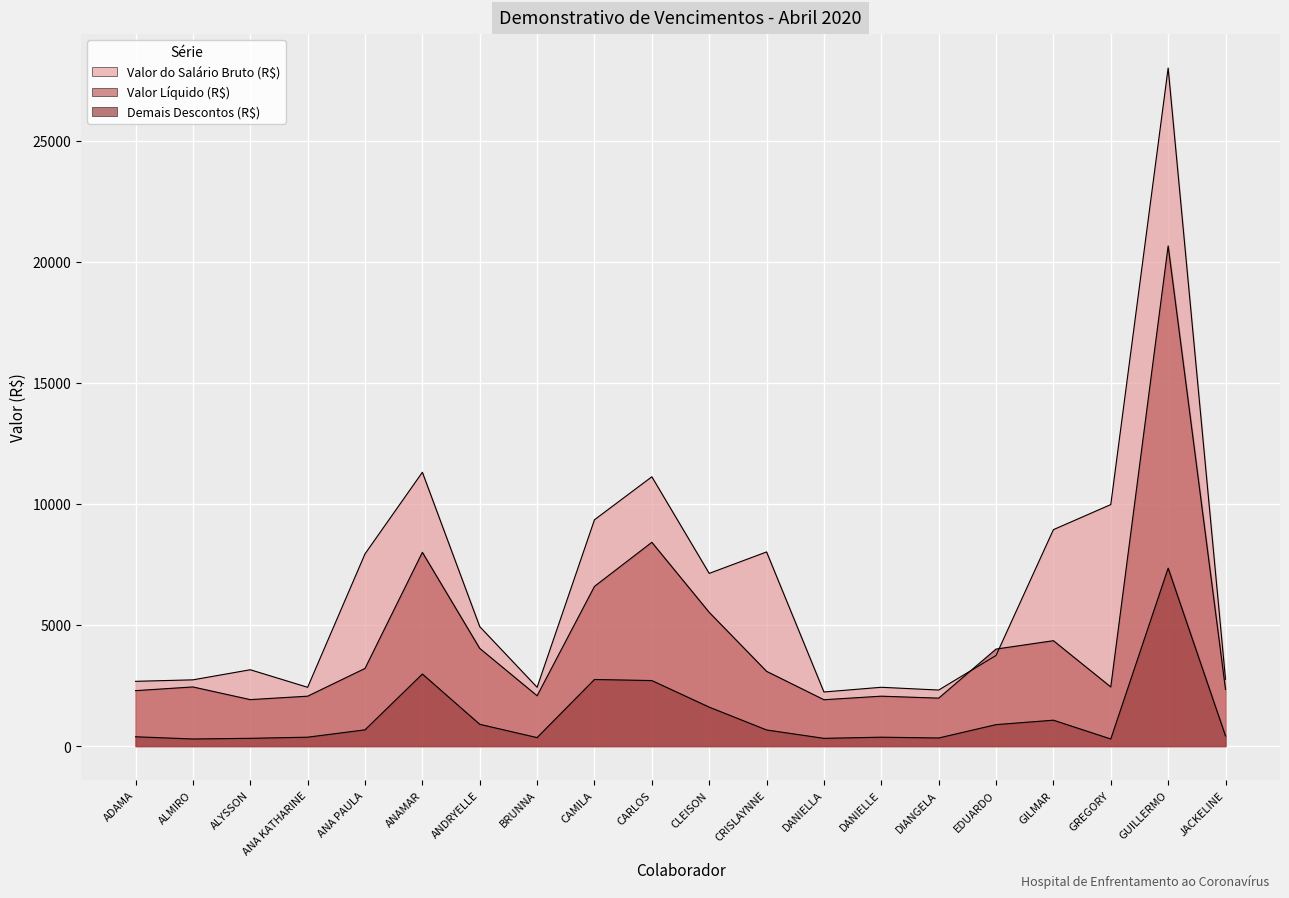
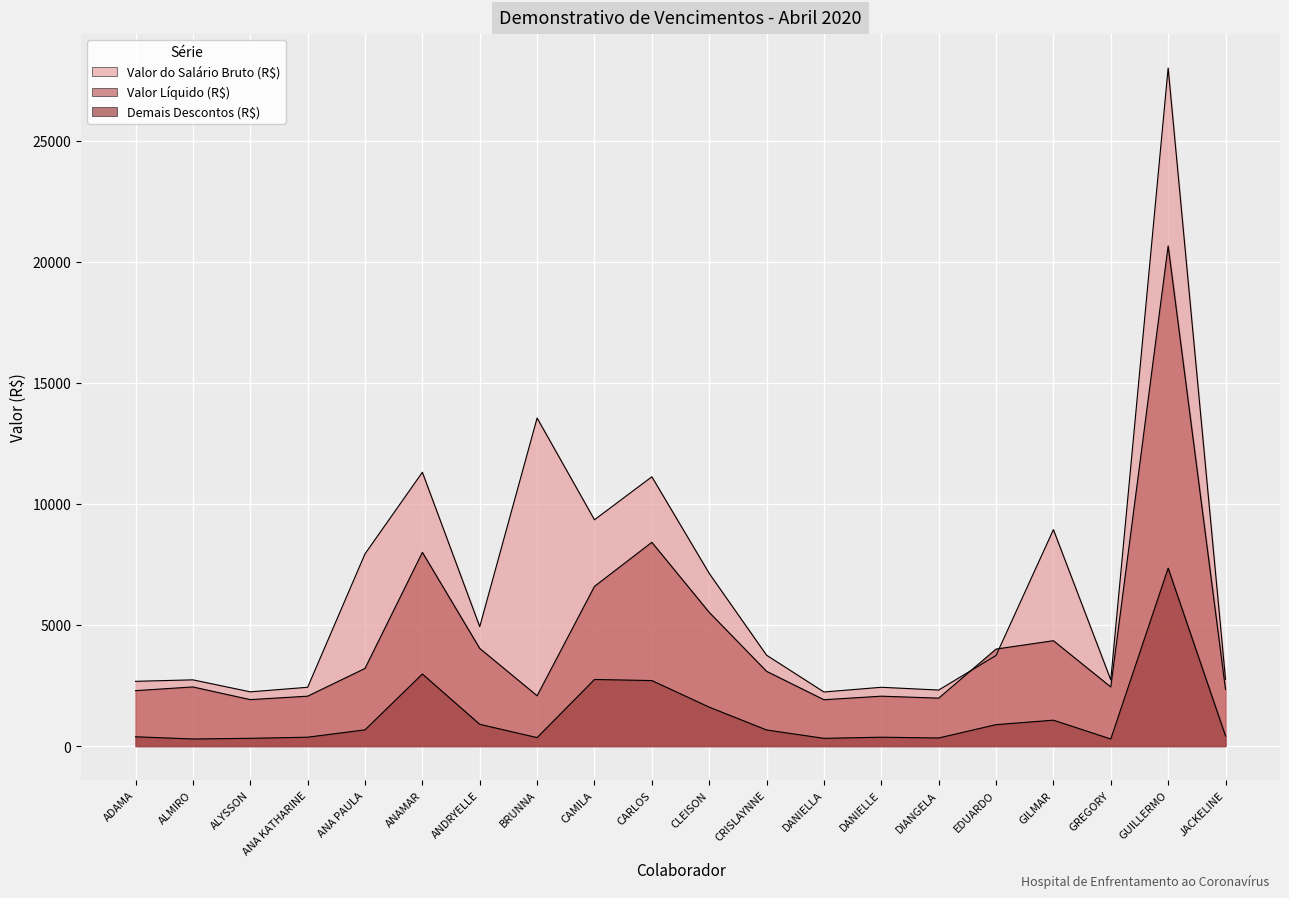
Valor do Salário Bruto (R$), ALYSSON: 3200 -> 2200
Valor do Salário Bruto (R$), BRUNNA: 2400 -> 13500
Valor do Salário Bruto (R$), CRISLAYNNE: 8000 -> 3800
Valor do Salário Bruto (R$), GREGORY: 10000 -> 2700
